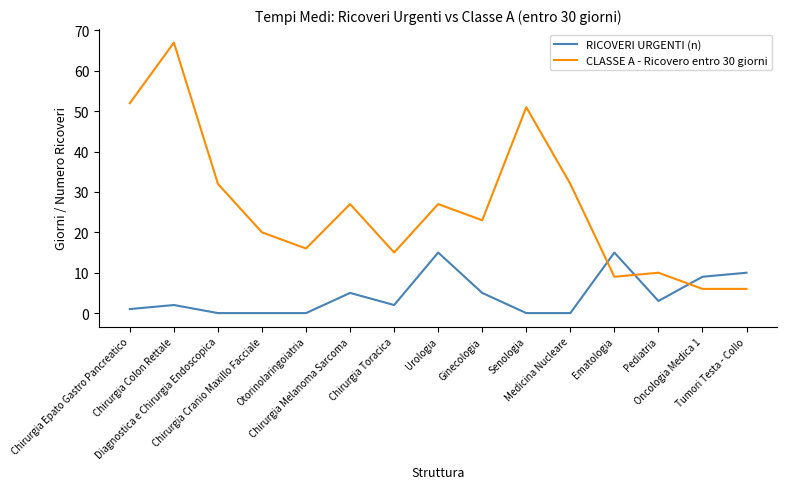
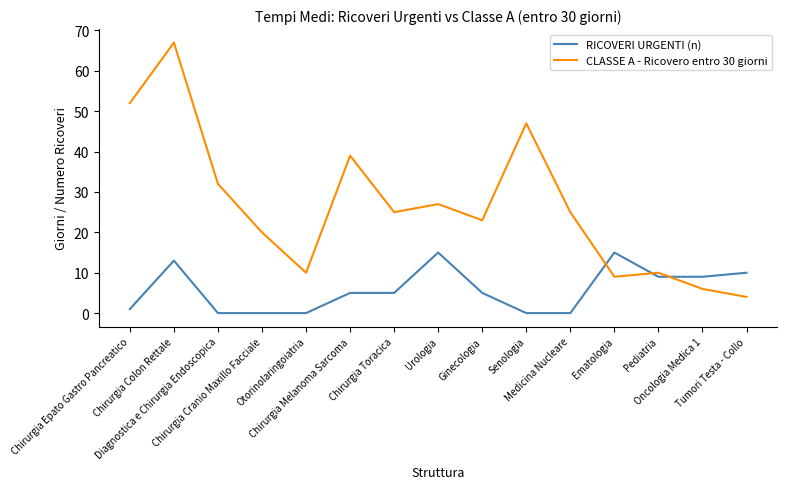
RICOVERI URGENTI (n), Chirurgia Colon Rettale: 2 -> 13
CLASSE A - Ricovero entro 30 giorni, Otorinolaringoiatria: 16 -> 10
CLASSE A - Ricovero entro 30 giorni, Chirurgia Melanoma Sarcoma: 27 -> 39
RICOVERI URGENTI (n), Chirurgia Toracica: 2 -> 5
CLASSE A - Ricovero entro 30 giorni, Chirurgia Toracica: 15 -> 25
CLASSE A - Ricovero entro 30 giorni, Senologia: 51 -> 47
CLASSE A - Ricovero entro 30 giorni, Medicina Nucleare: 32 -> 25
RICOVERI URGENTI (n), Pediatria: 3 -> 9
CLASSE A - Ricovero entro 30 giorni, Tumori Testa - Collo: 6 -> 4
